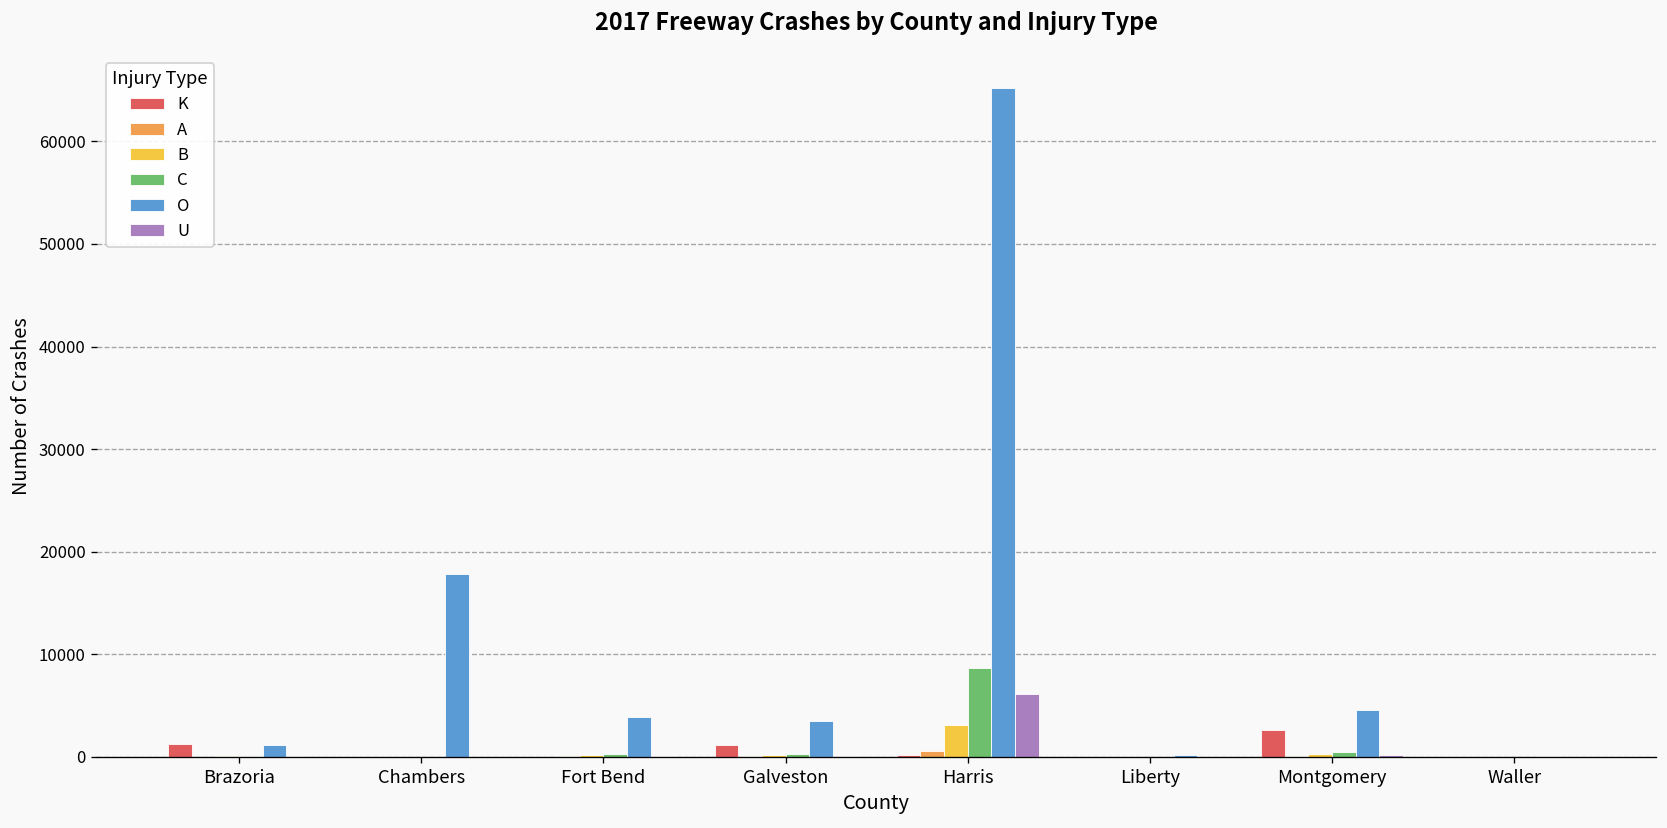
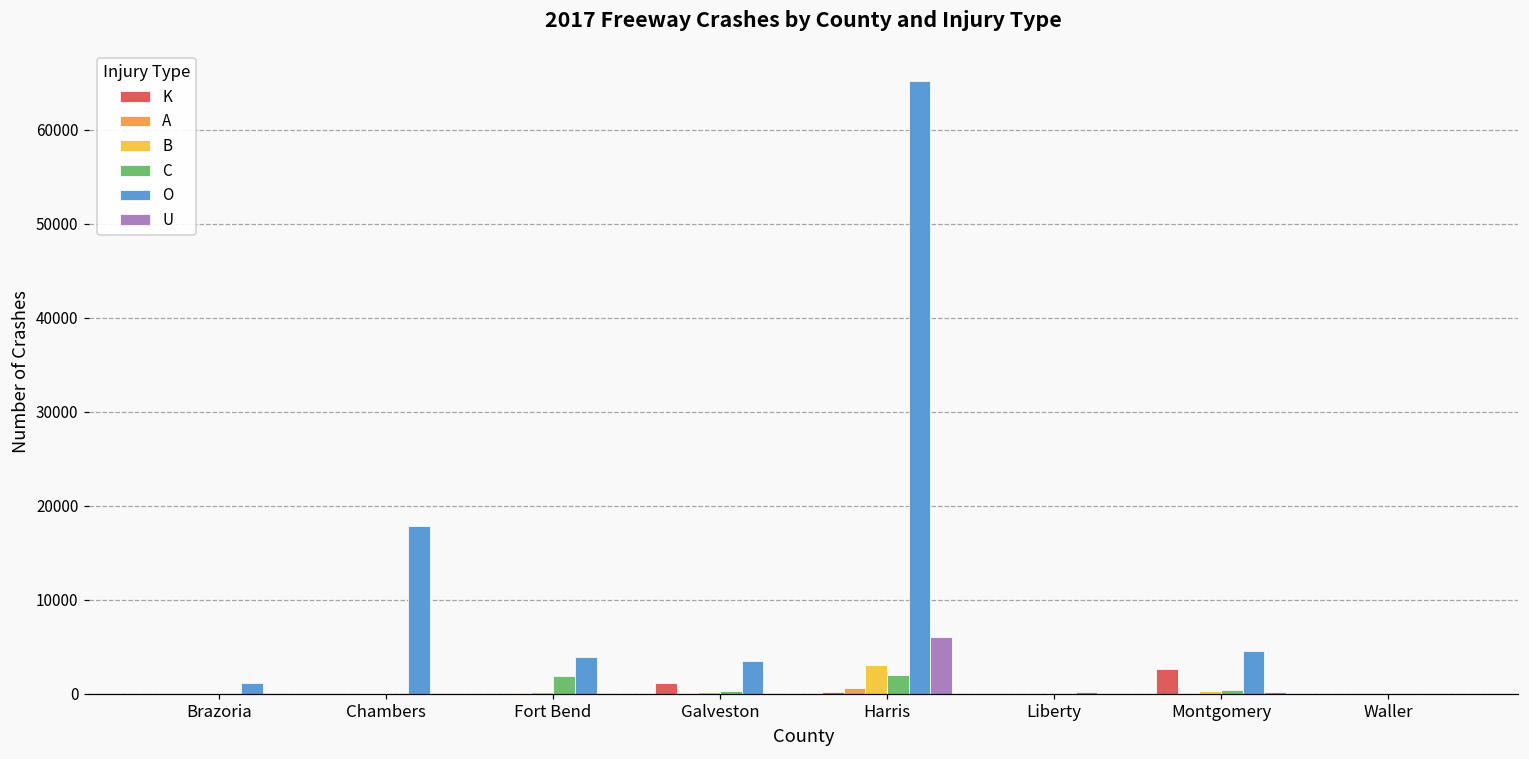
K, Brazoria: 1000 -> 0
C, Fort Bend: 0 -> 2000
C, Harris: 9000 -> 2000
